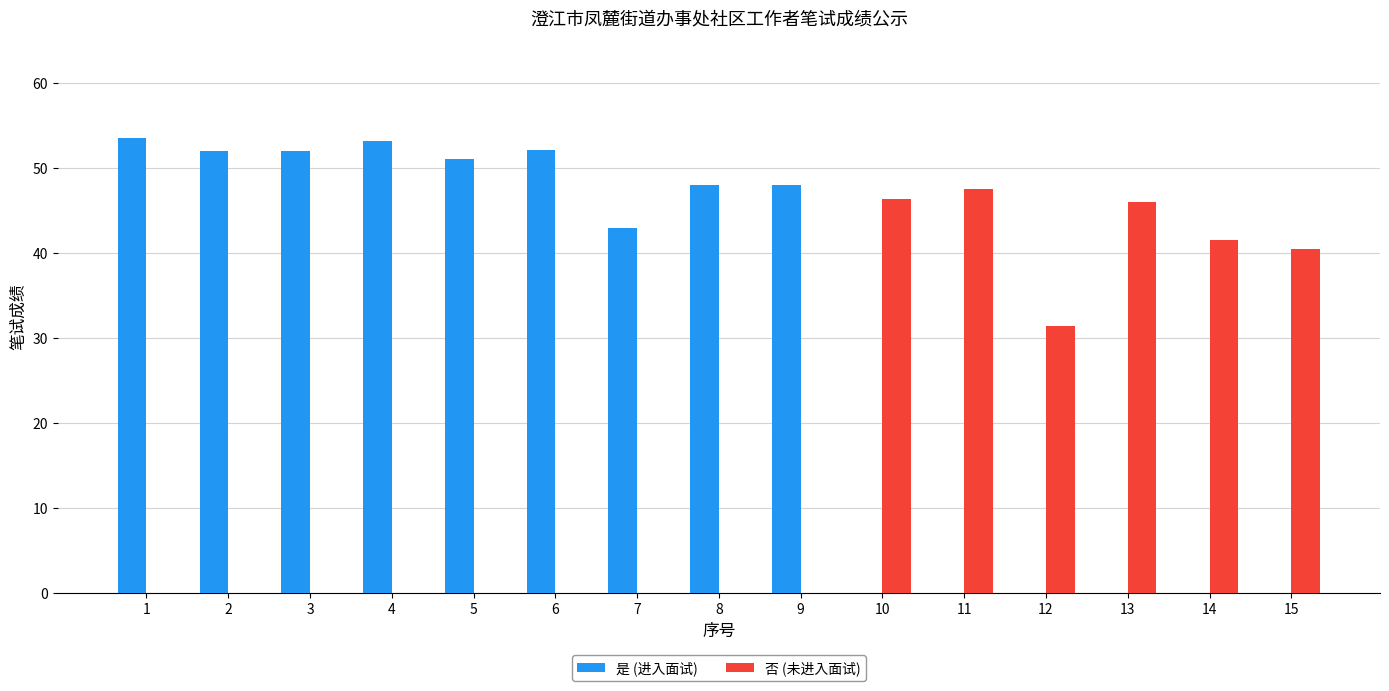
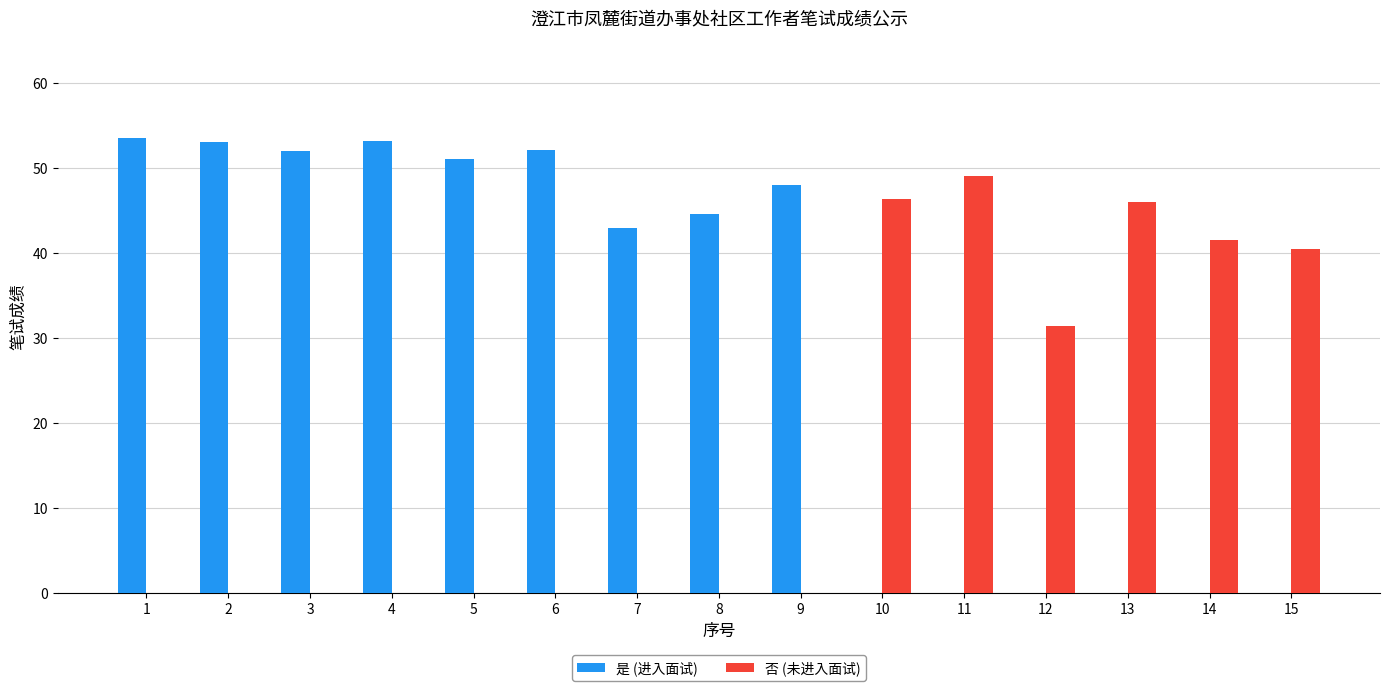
是 (进入面试), 2: 52 -> 53
是 (进入面试), 8: 48 -> 45
否 (未进入面试), 11: 48 -> 49
